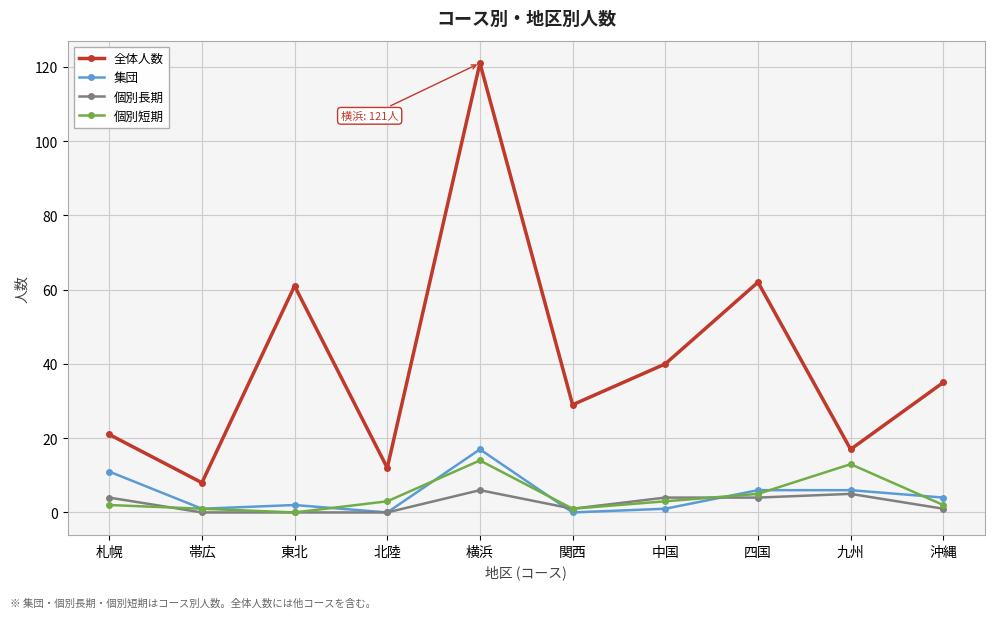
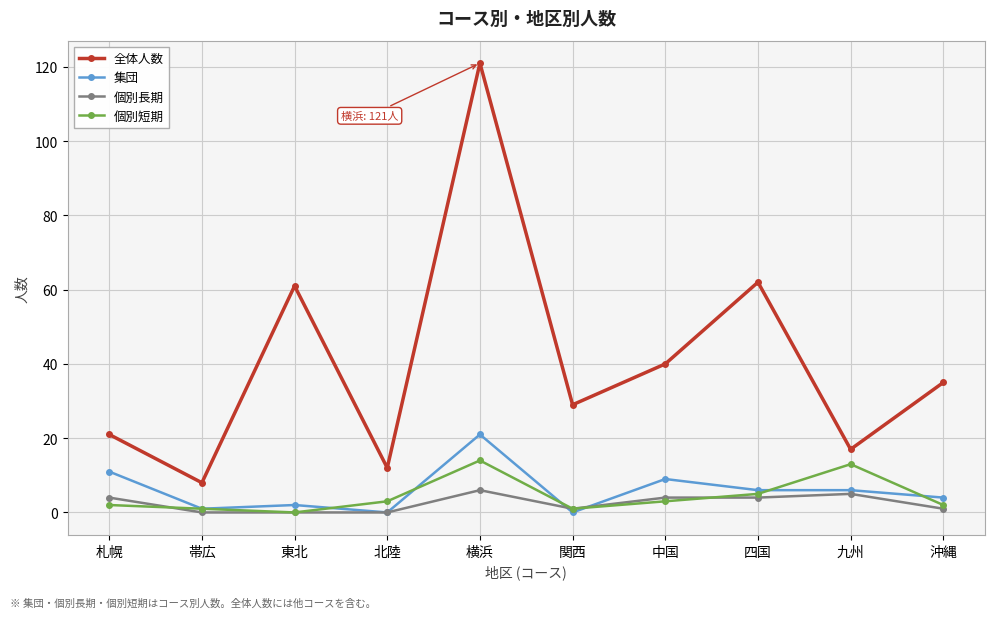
集団, 横浜: 17 -> 21
集団, 中国: 1 -> 9
